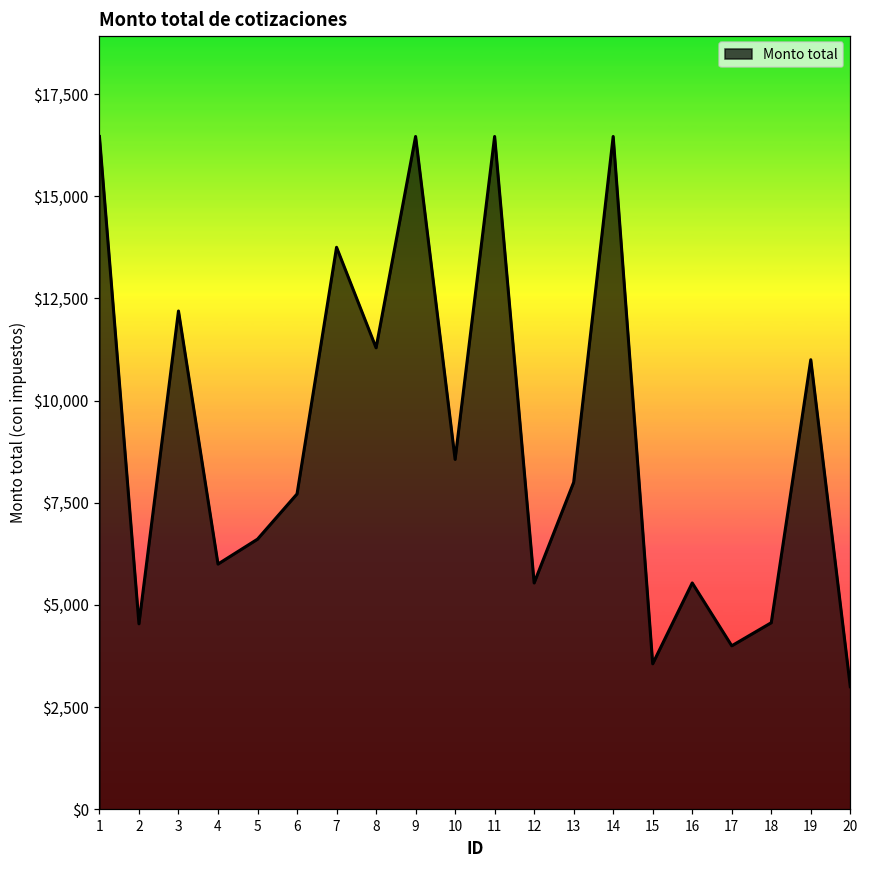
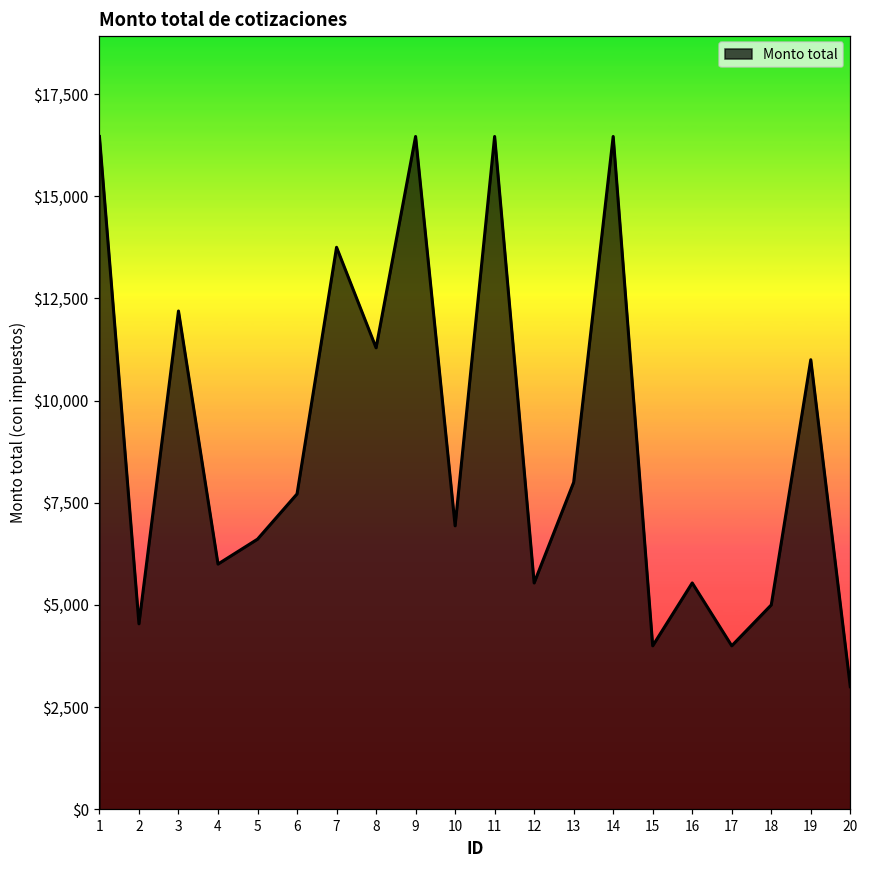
10: $8,600 -> $6,900
15: $3,600 -> $4,000
18: $4,600 -> $5,000
